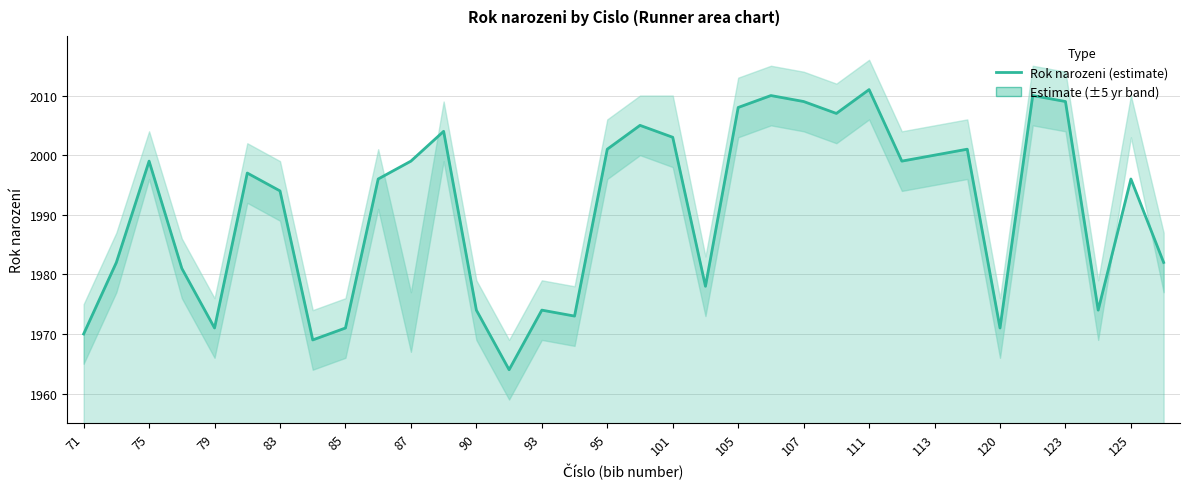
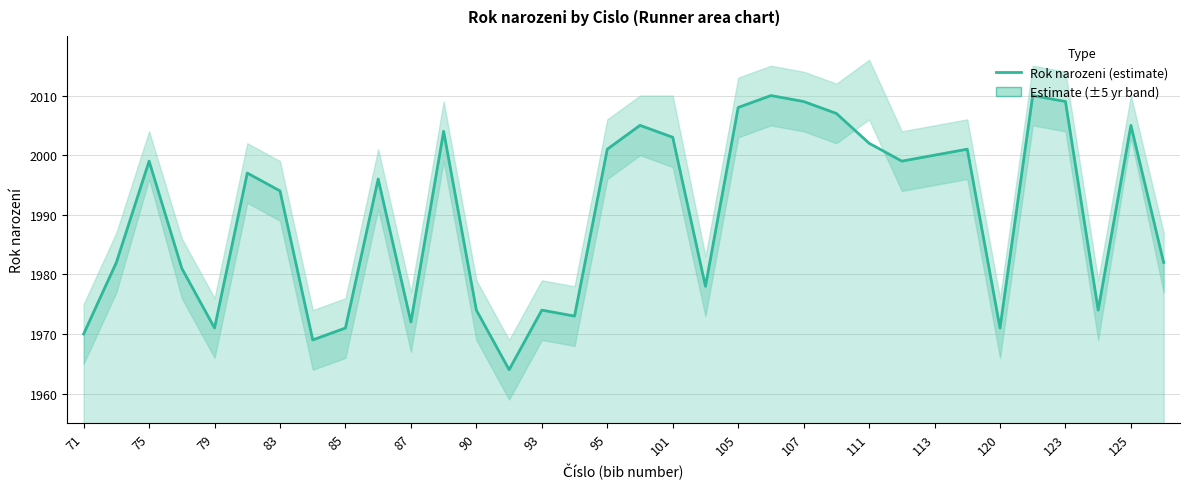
Rok narozeni (estimate), 87: 1999 -> 1972
Rok narozeni (estimate), 111: 2011 -> 2002
Rok narozeni (estimate), 125: 1996 -> 2005
